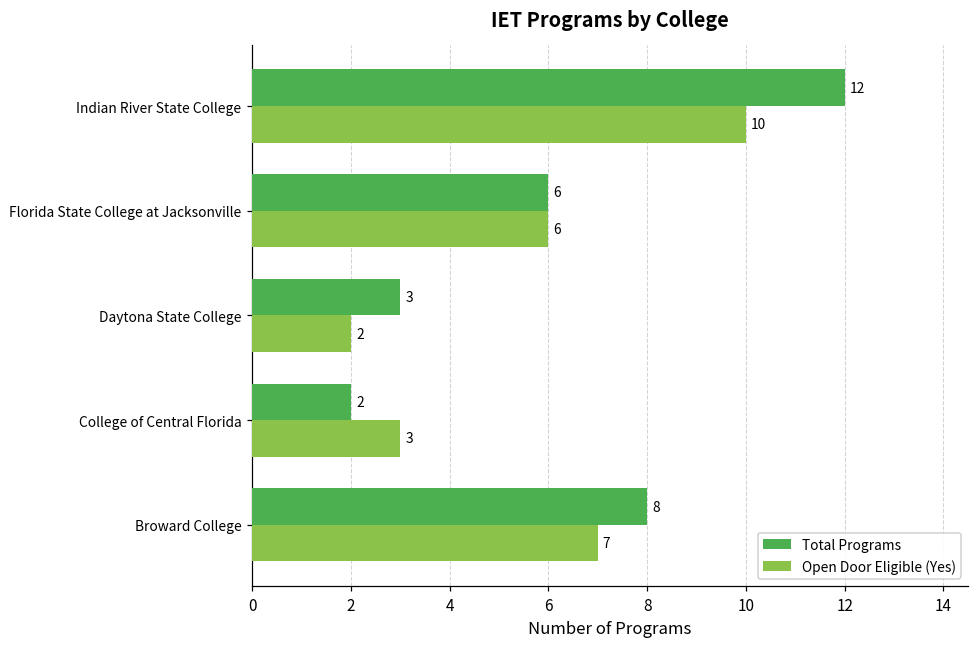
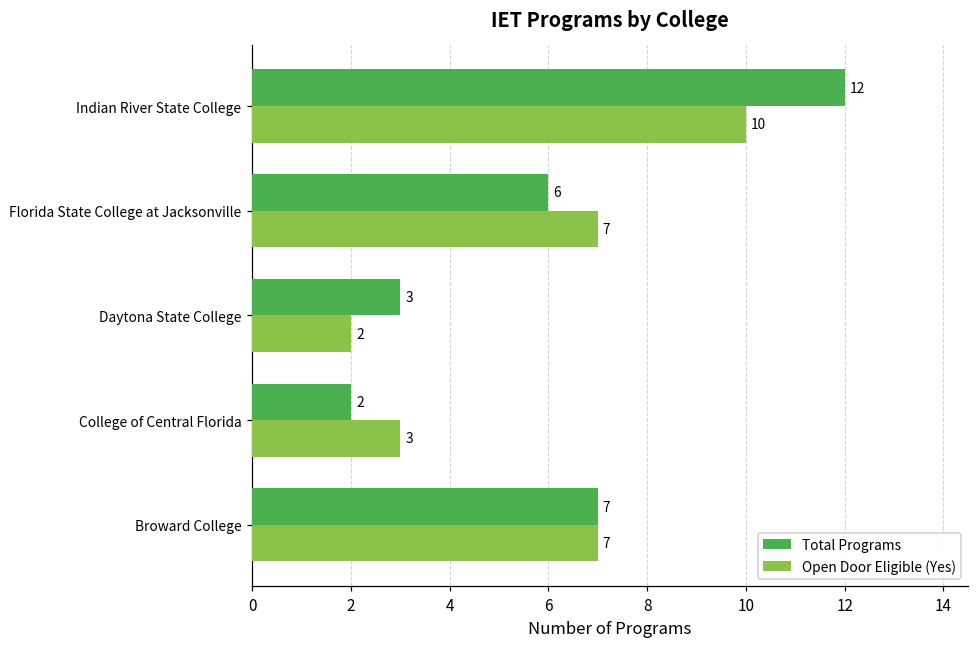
Open Door Eligible (Yes), Florida State College at Jacksonville: 6 -> 7
Total Programs, Broward College: 8 -> 7
